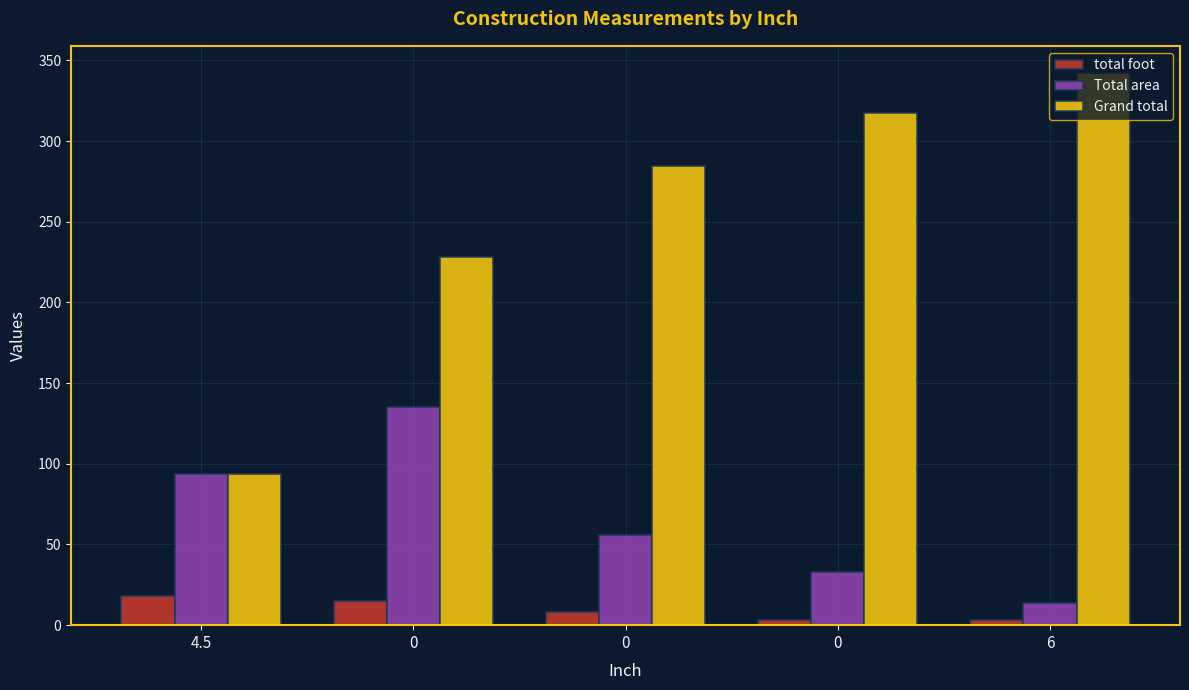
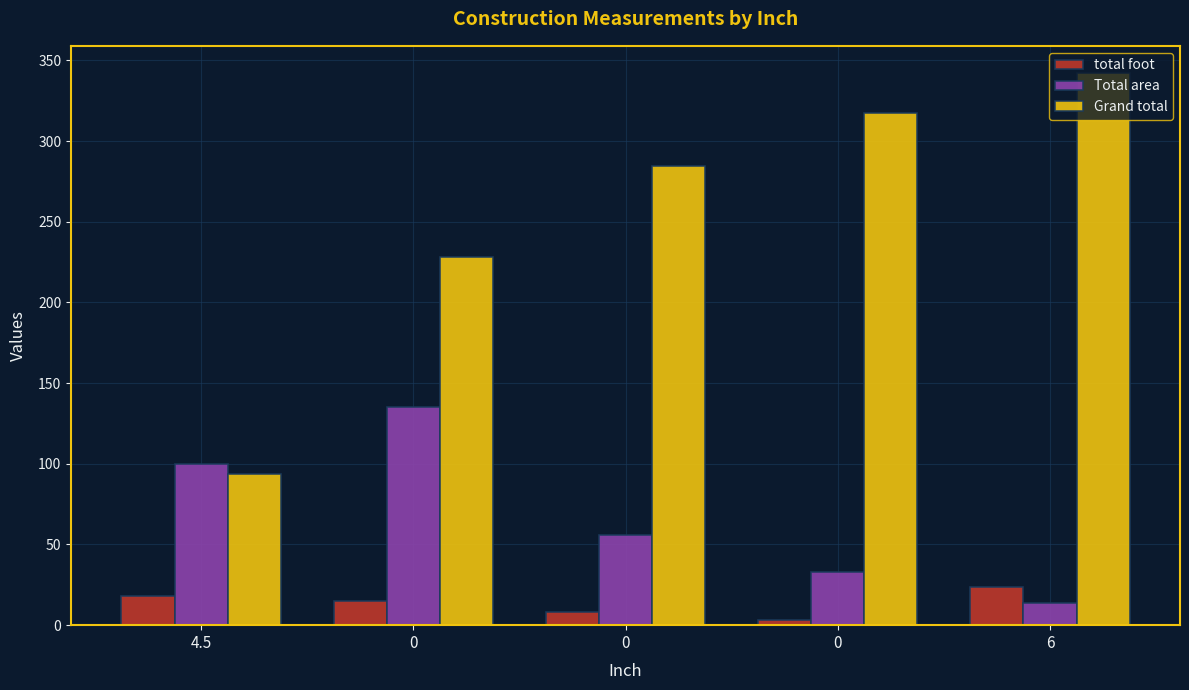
Total area, 4.5: 93 -> 100
total foot, 6: 4 -> 23
